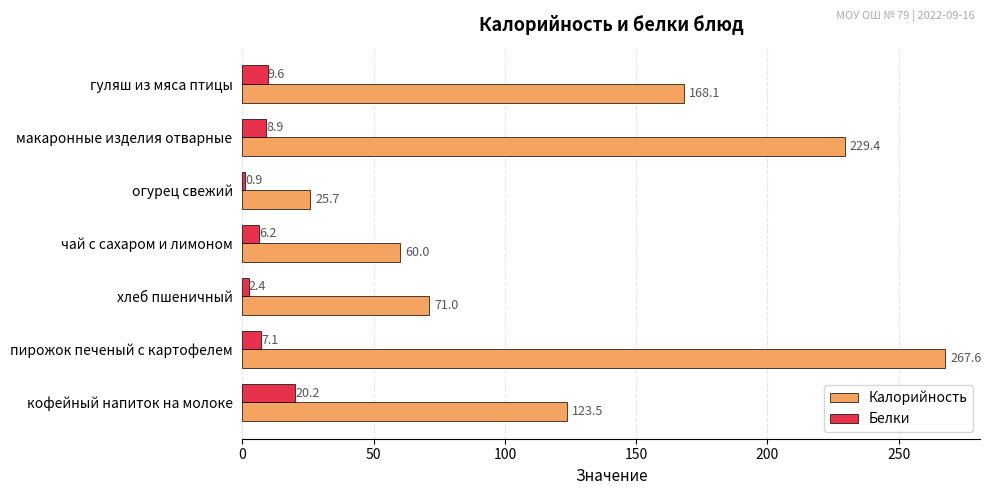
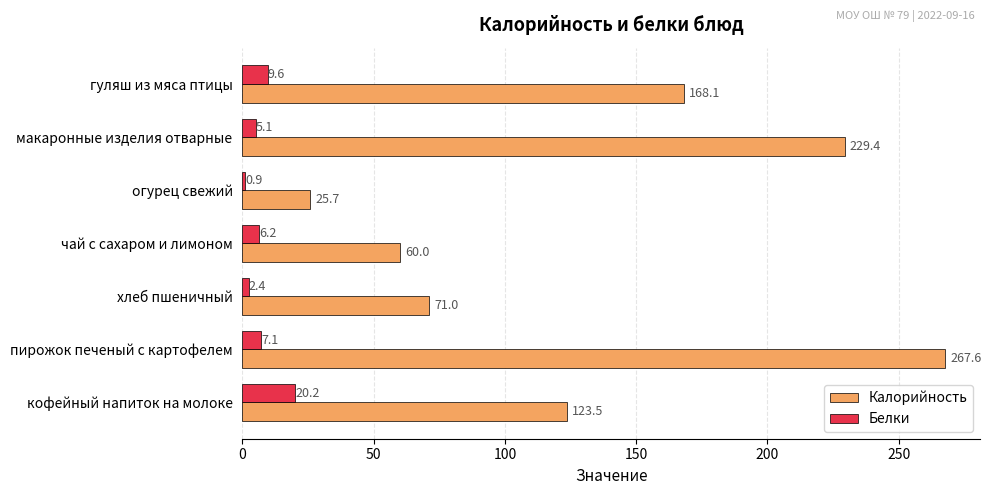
Белки, макаронные изделия отварные: 8.9 -> 5.1
